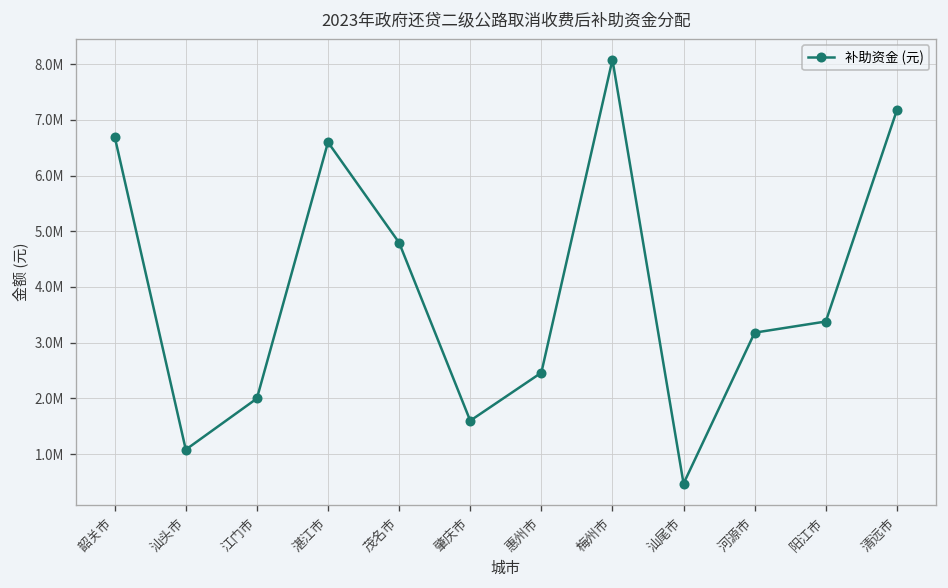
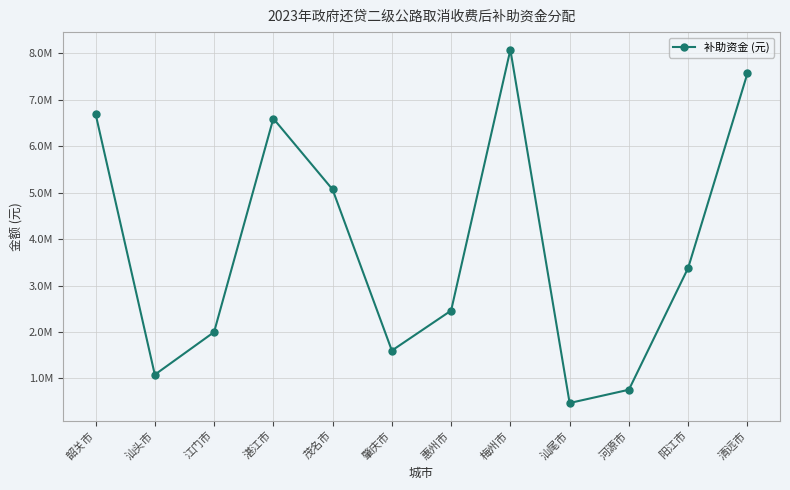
茂名市: 4800000 -> 5100000
河源市: 3200000 -> 800000
清远市: 7200000 -> 7600000
